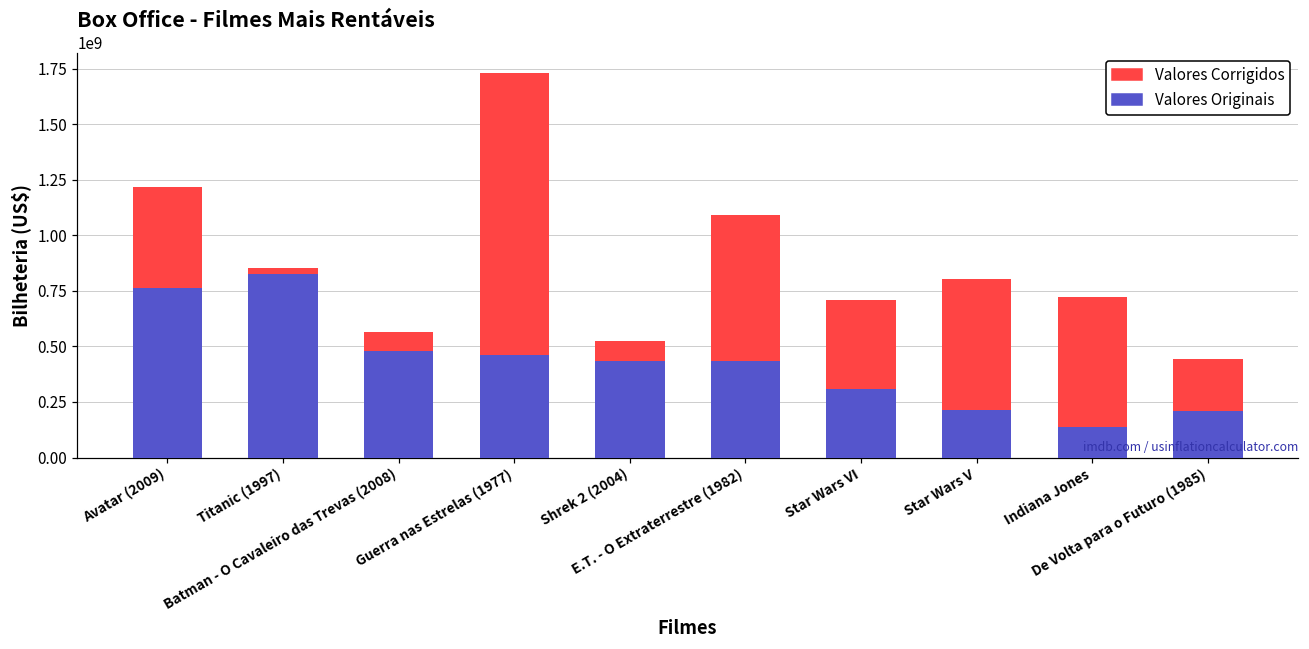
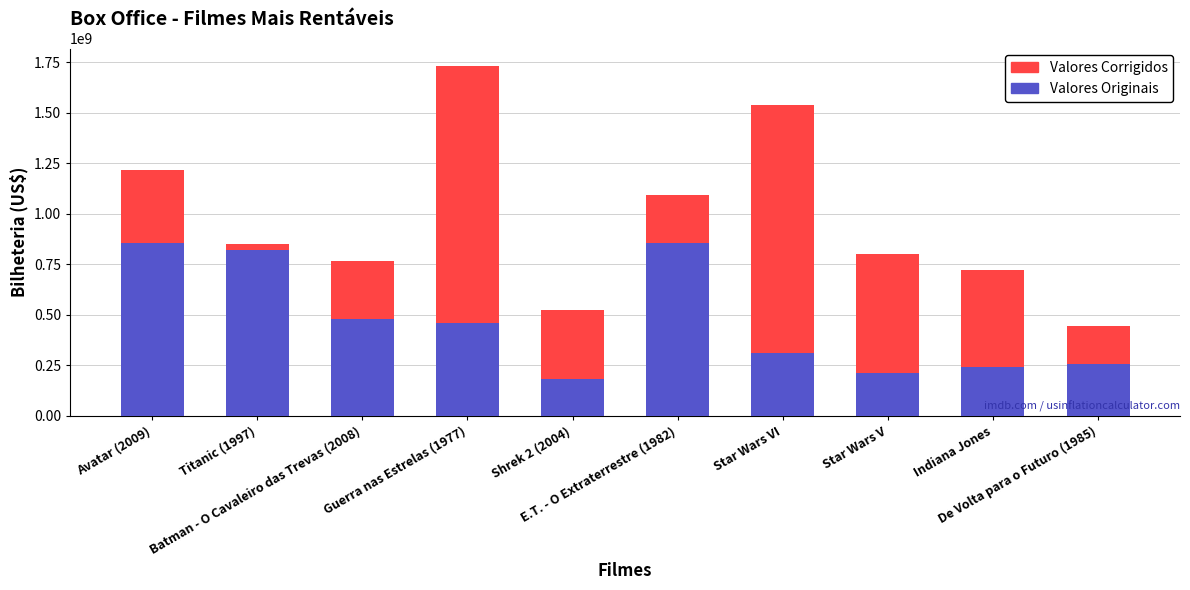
Valores Originais, Avatar (2009): 760000000 -> 850000000
Valores Corrigidos, Batman - O Cavaleiro das Trevas (2008): 560000000 -> 770000000
Valores Originais, Shrek 2 (2004): 440000000 -> 180000000
Valores Originais, E.T. - O Extraterrestre (1982): 430000000 -> 850000000
Valores Corrigidos, Star Wars VI: 710000000 -> 1540000000
Valores Originais, Indiana Jones: 140000000 -> 240000000
Valores Originais, De Volta para o Futuro (1985): 210000000 -> 260000000
